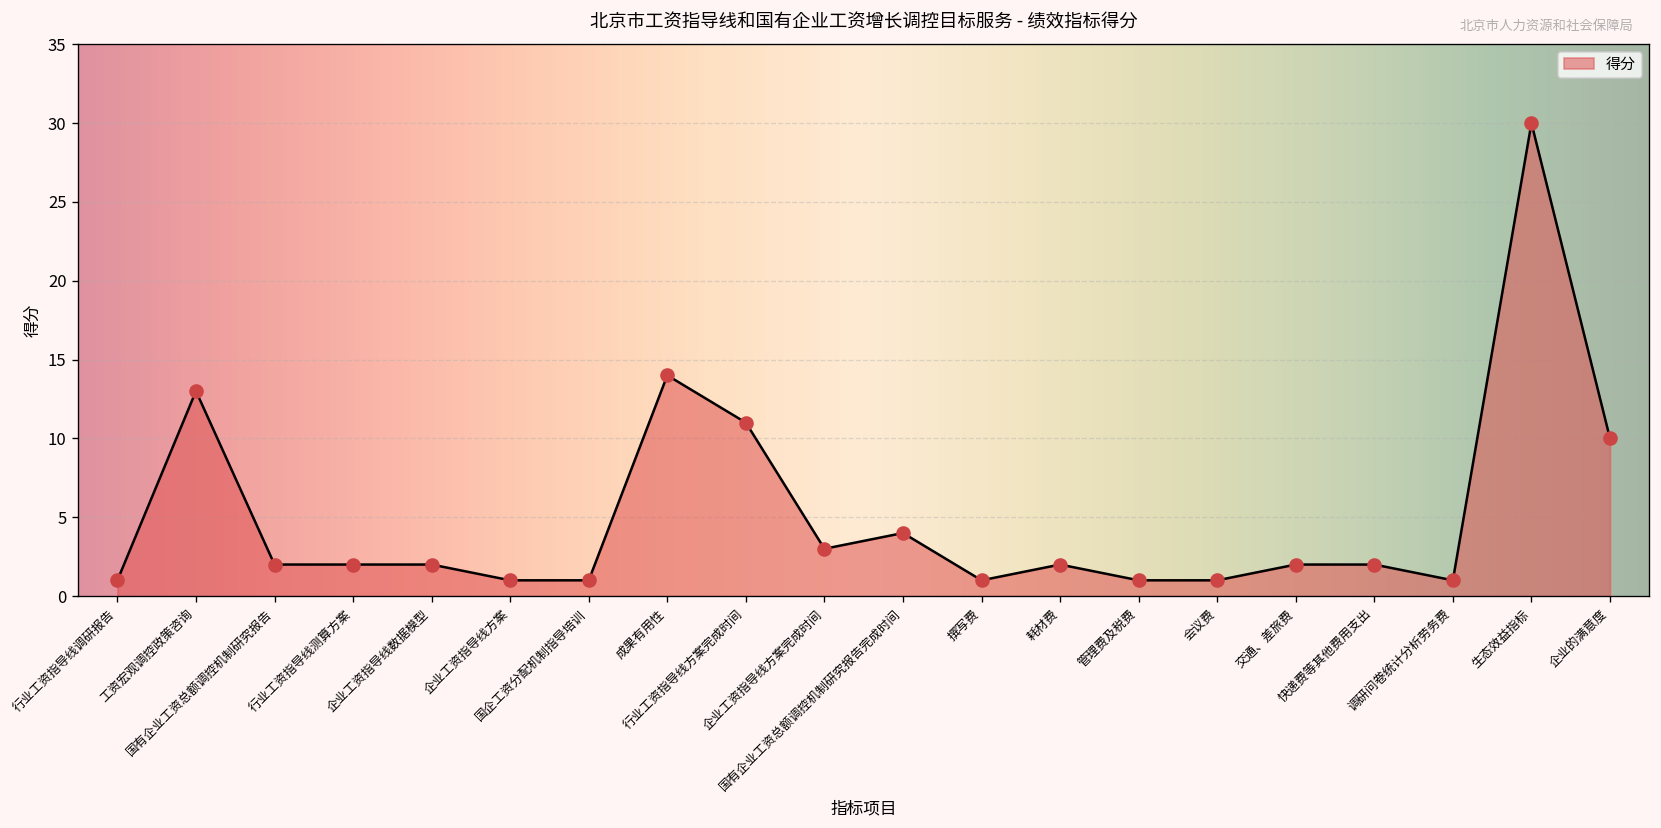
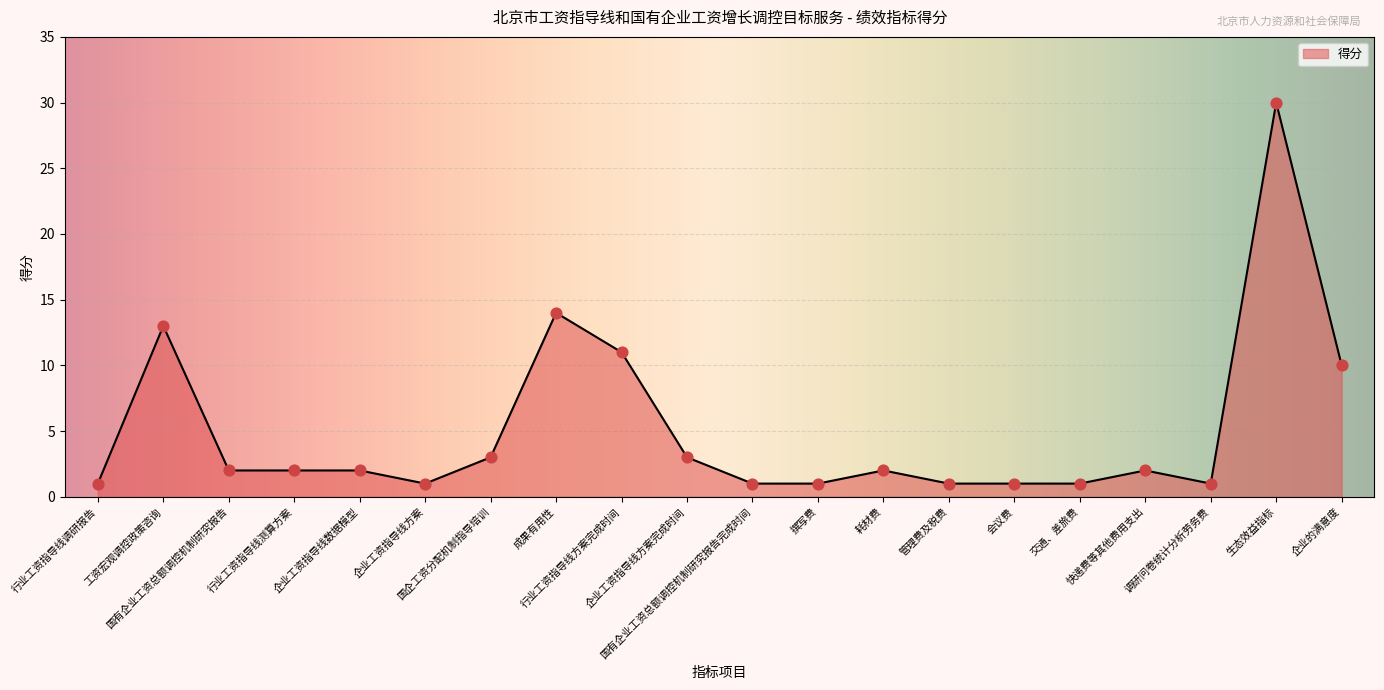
国企工资分配机制指导培训: 1 -> 3
国有企业工资总额调控机制研究报告完成时间: 4 -> 1
交通、差旅费: 2 -> 1
